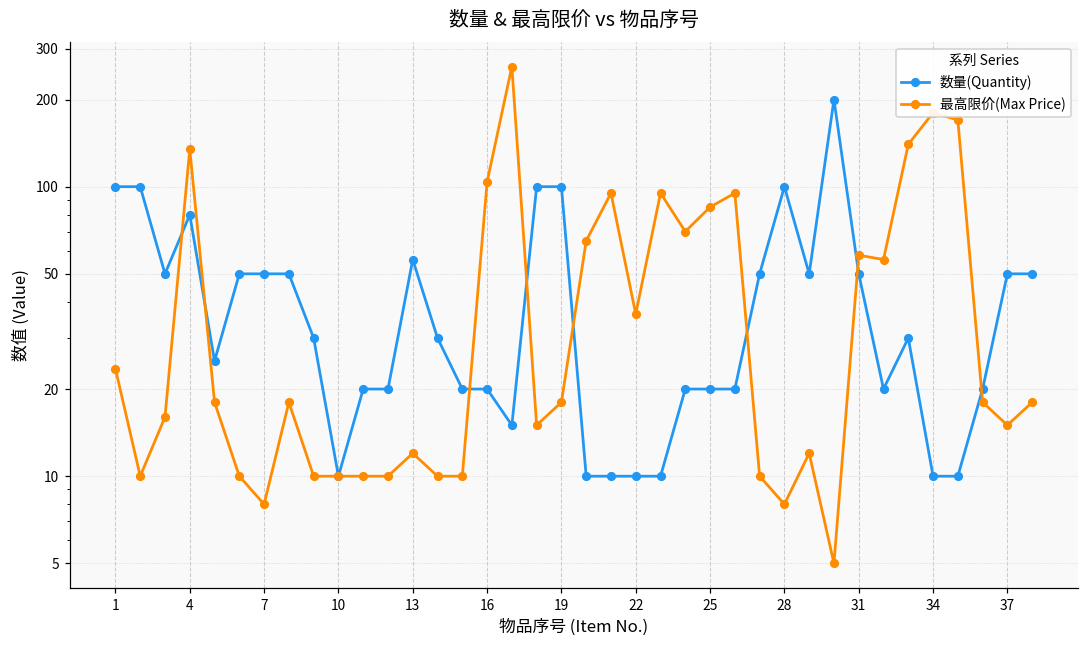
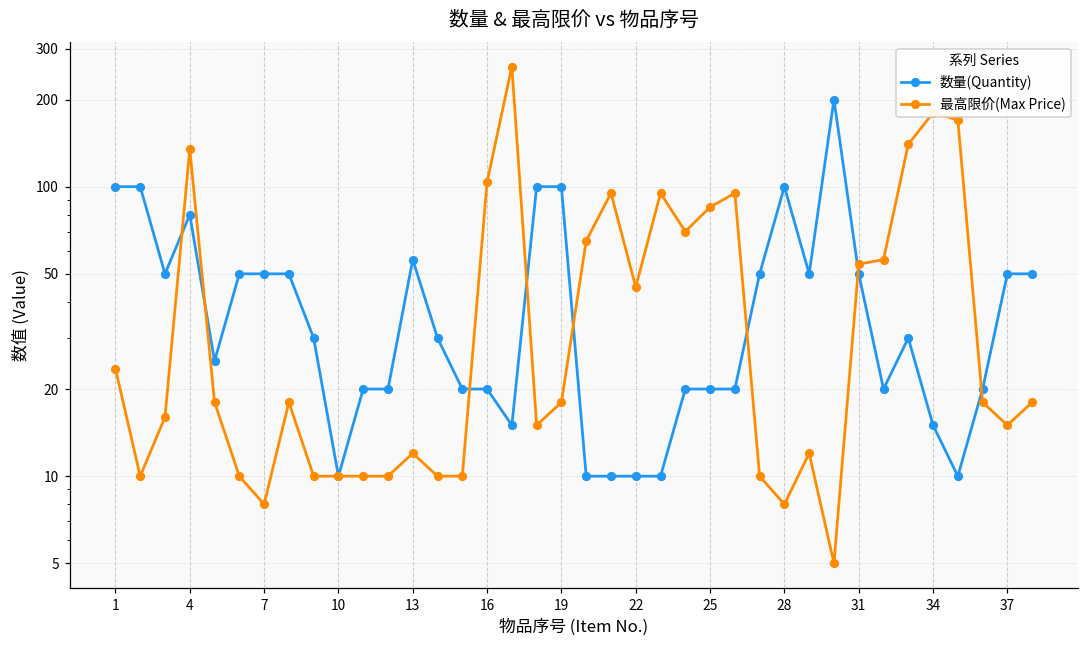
最高限价(Max Price), 22: 36 -> 45
最高限价(Max Price), 31: 58 -> 54
数量(Quantity), 34: 10 -> 15
